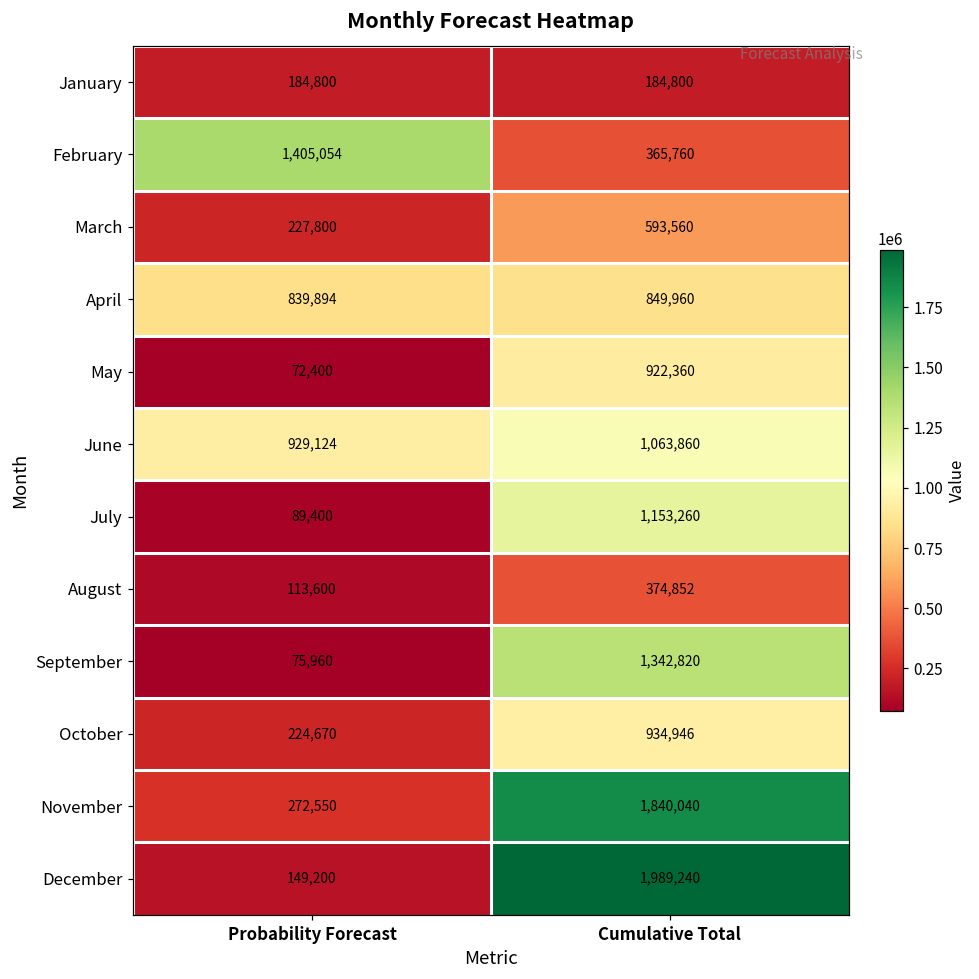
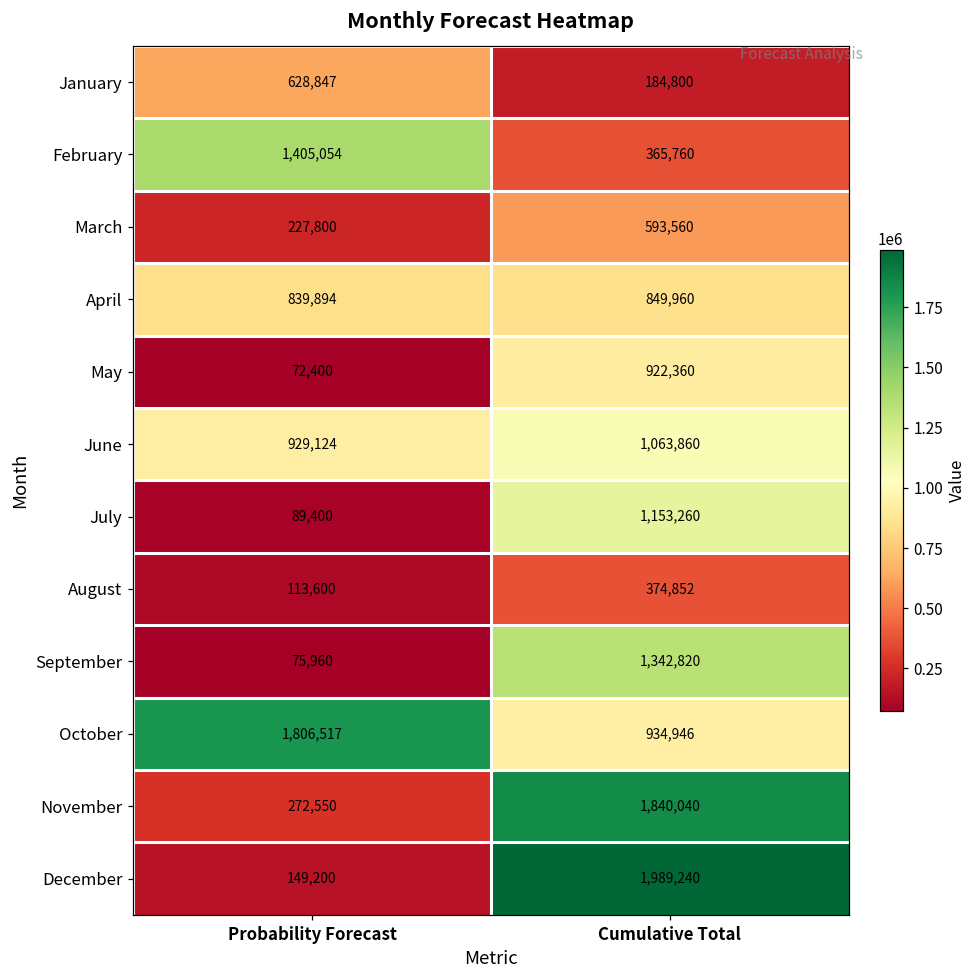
January, Probability Forecast: 184,800 -> 628,847
October, Probability Forecast: 224,670 -> 1,806,517
